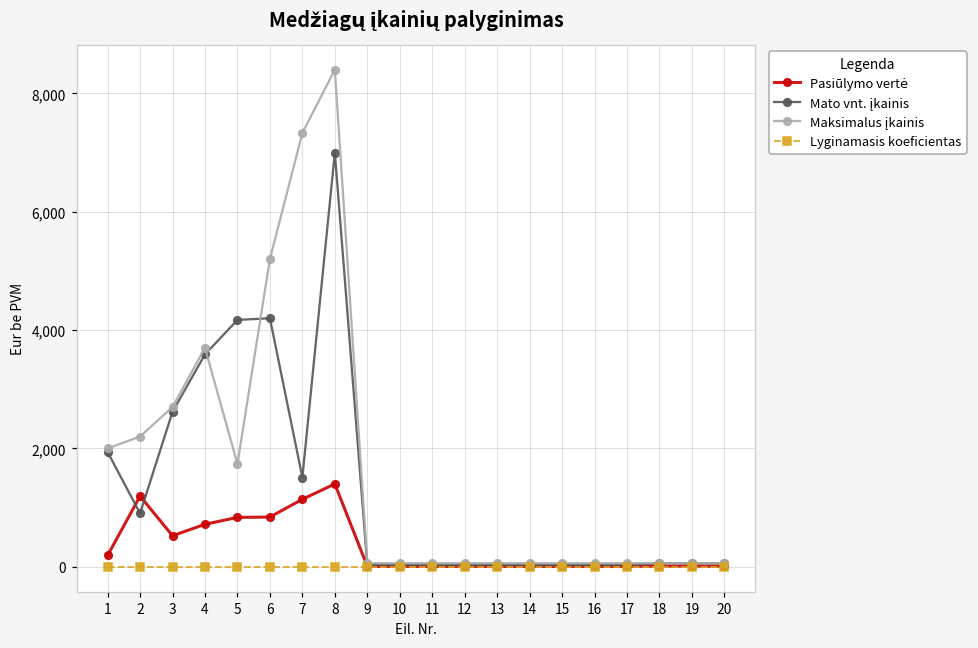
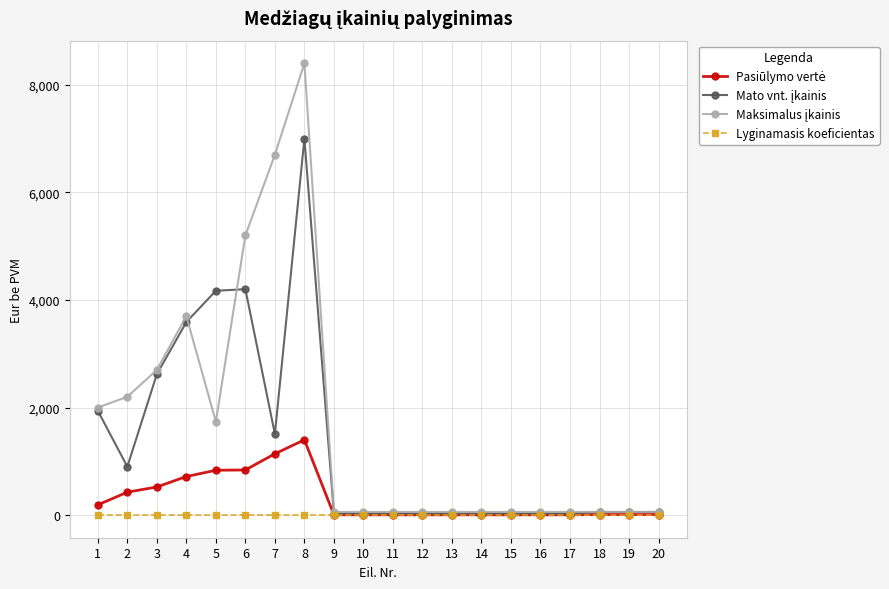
Pasiūlymo vertė, 2: 1,200 -> 400
Maksimalus įkainis, 7: 7,300 -> 6,700
